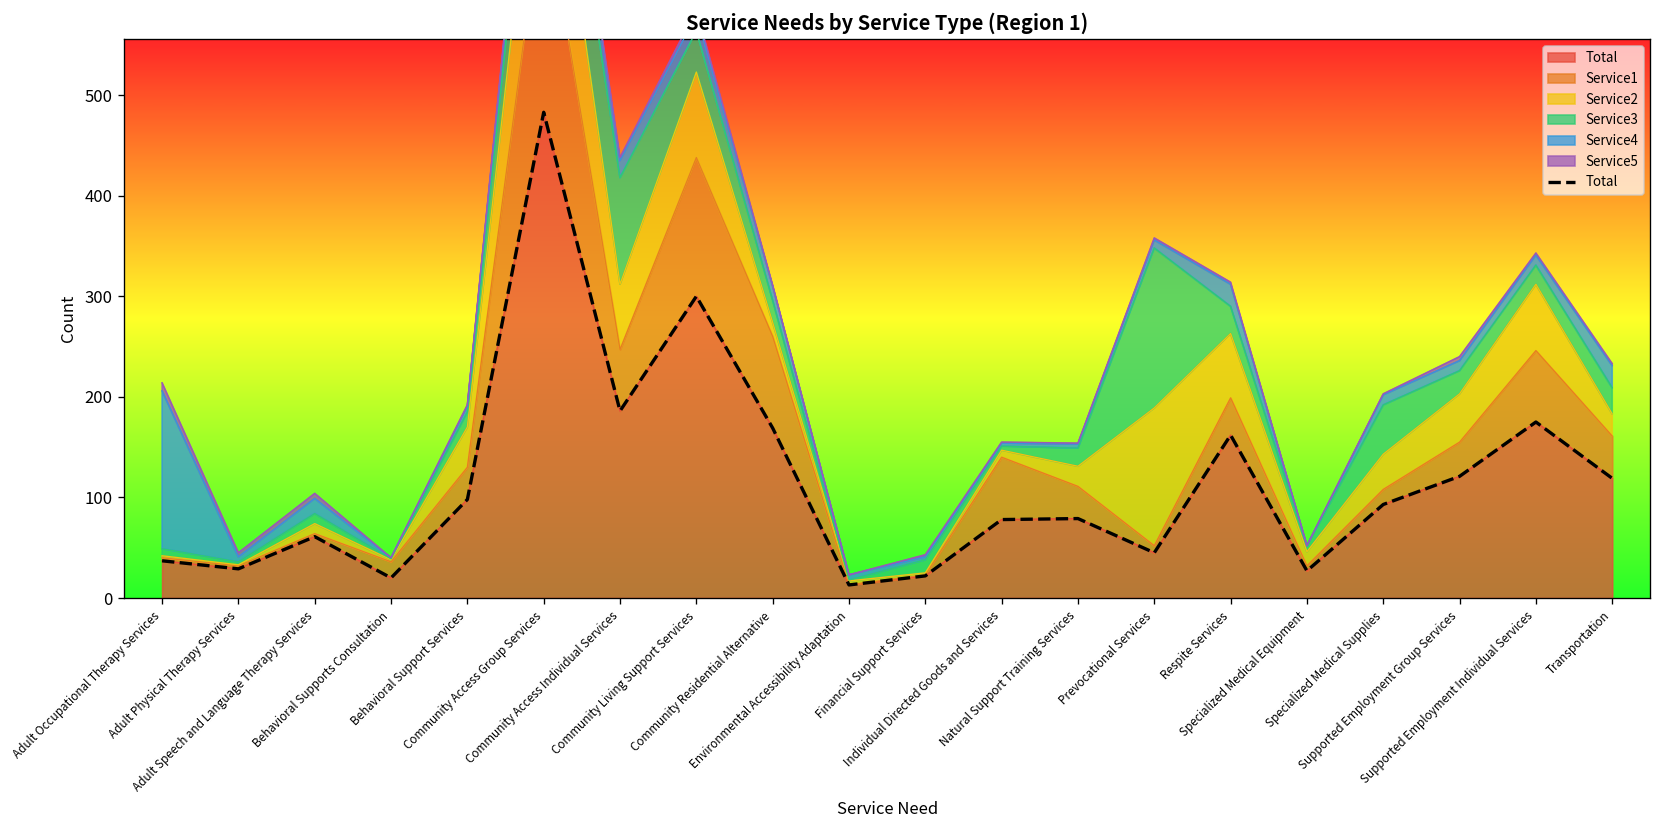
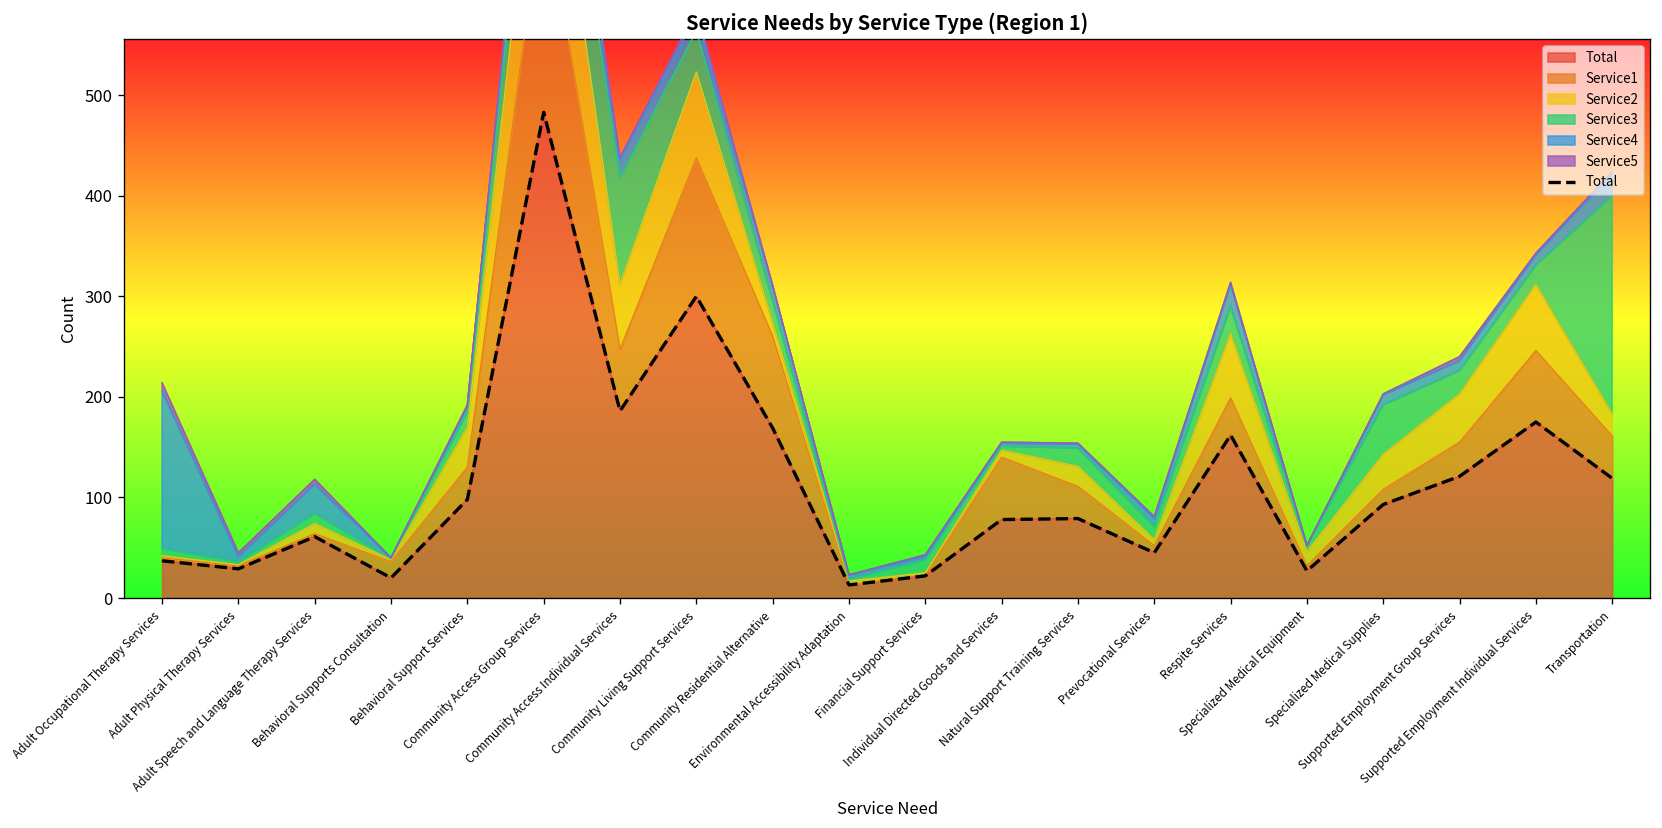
Service4, Adult Speech and Language Therapy Services: 20 -> 30
Service2, Prevocational Services: 140 -> 10
Service3, Prevocational Services: 160 -> 10
Service3, Transportation: 30 -> 220
